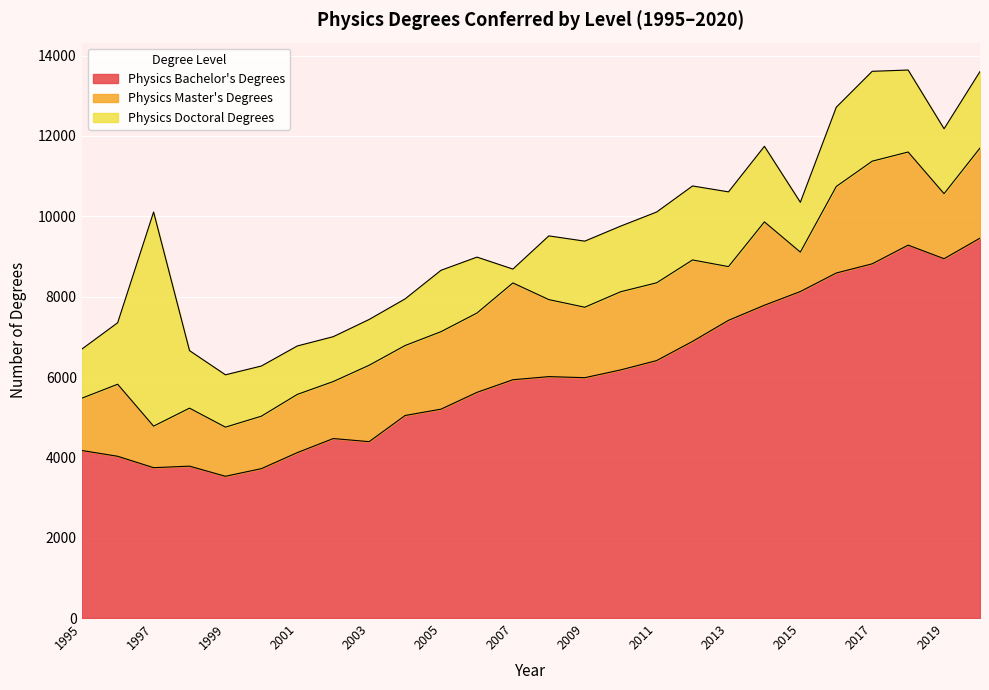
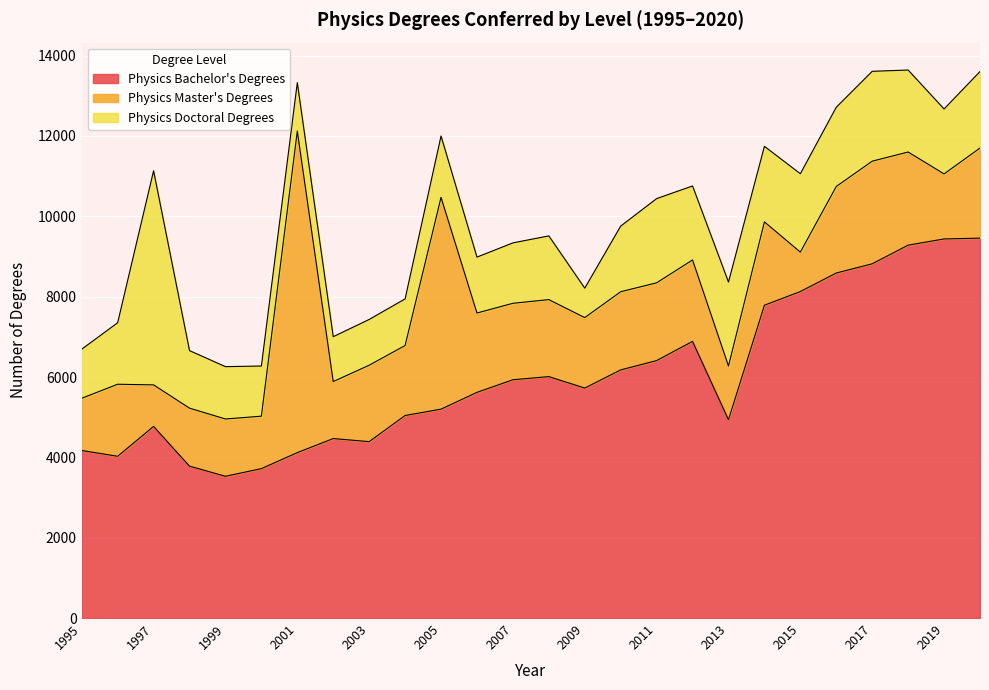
Physics Bachelor's Degrees, 1997: 3700 -> 4800
Physics Master's Degrees, 1999: 1200 -> 1400
Physics Master's Degrees, 2001: 1400 -> 8000
Physics Master's Degrees, 2005: 1900 -> 5300
Physics Master's Degrees, 2007: 2400 -> 1900
Physics Doctoral Degrees, 2007: 300 -> 1500
Physics Bachelor's Degrees, 2009: 6000 -> 5700
Physics Doctoral Degrees, 2009: 1600 -> 700
Physics Doctoral Degrees, 2011: 1800 -> 2100
Physics Bachelor's Degrees, 2013: 7400 -> 4900
Physics Doctoral Degrees, 2013: 1900 -> 2100
Physics Doctoral Degrees, 2015: 1200 -> 2000
Physics Bachelor's Degrees, 2019: 8900 -> 9400
